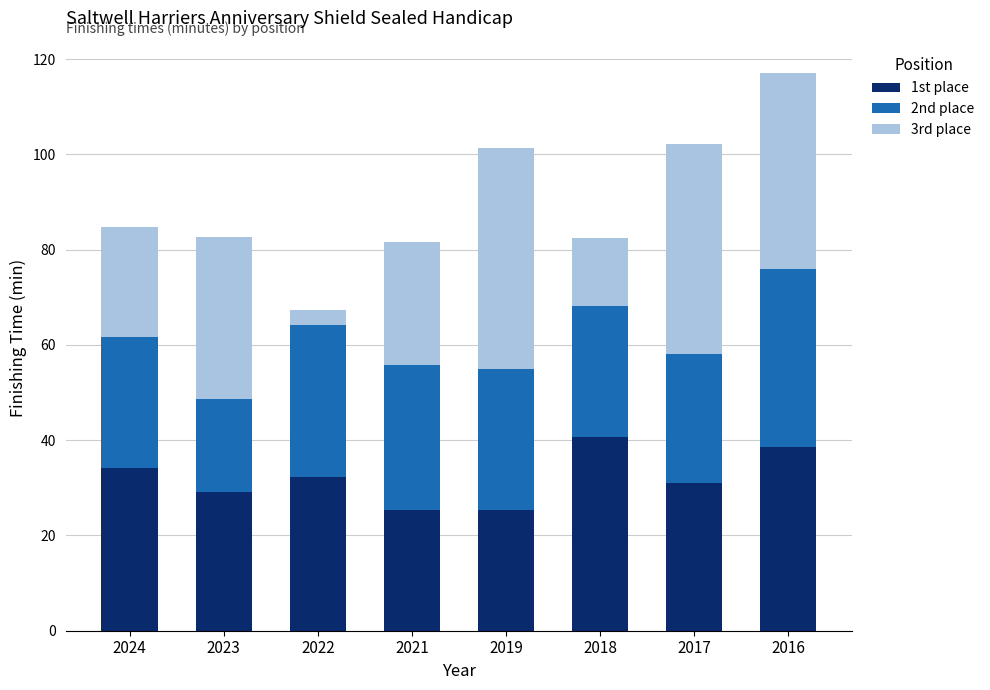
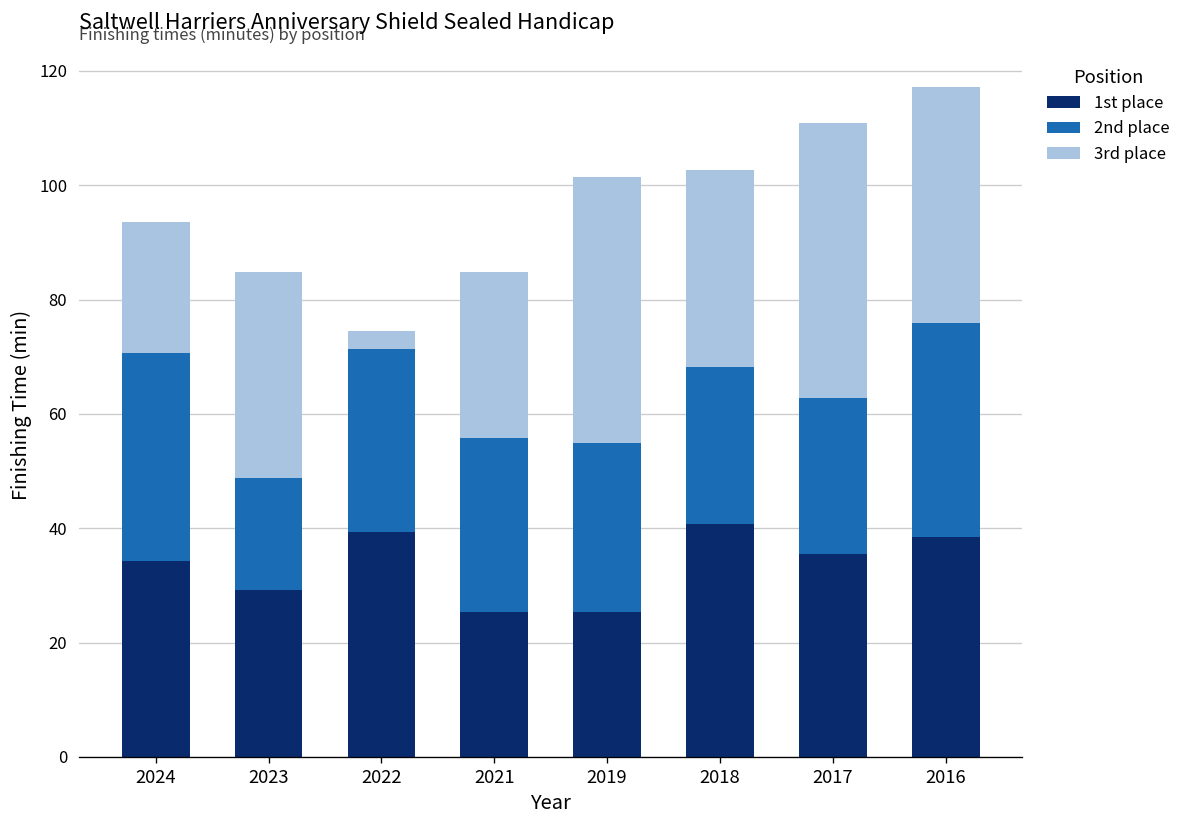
2nd place, 2024: 28 -> 36
3rd place, 2023: 34 -> 36
1st place, 2022: 32 -> 39
3rd place, 2021: 26 -> 29
3rd place, 2018: 14 -> 34
1st place, 2017: 31 -> 36
3rd place, 2017: 44 -> 48
